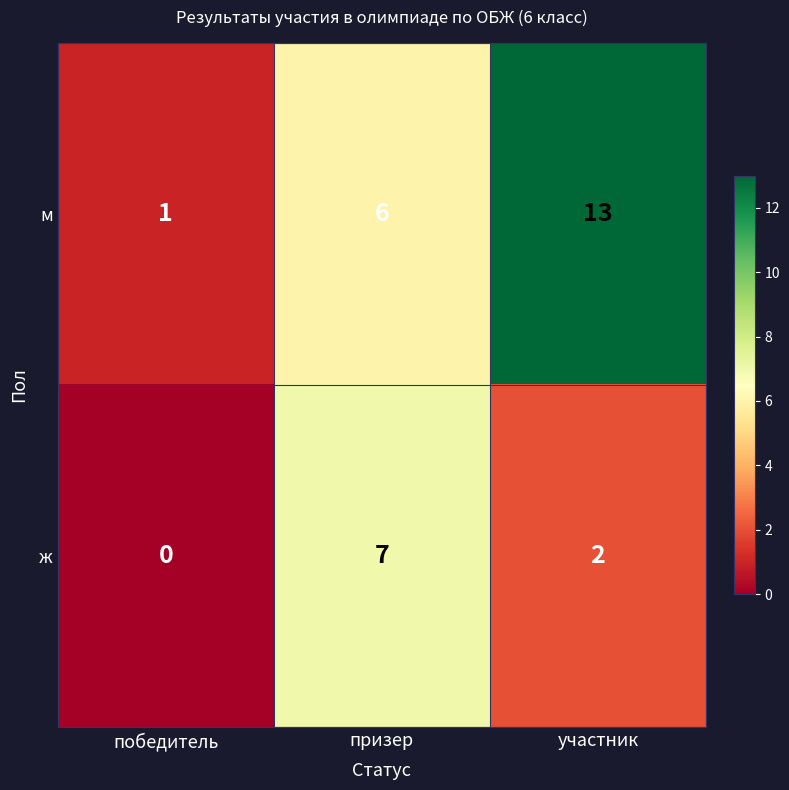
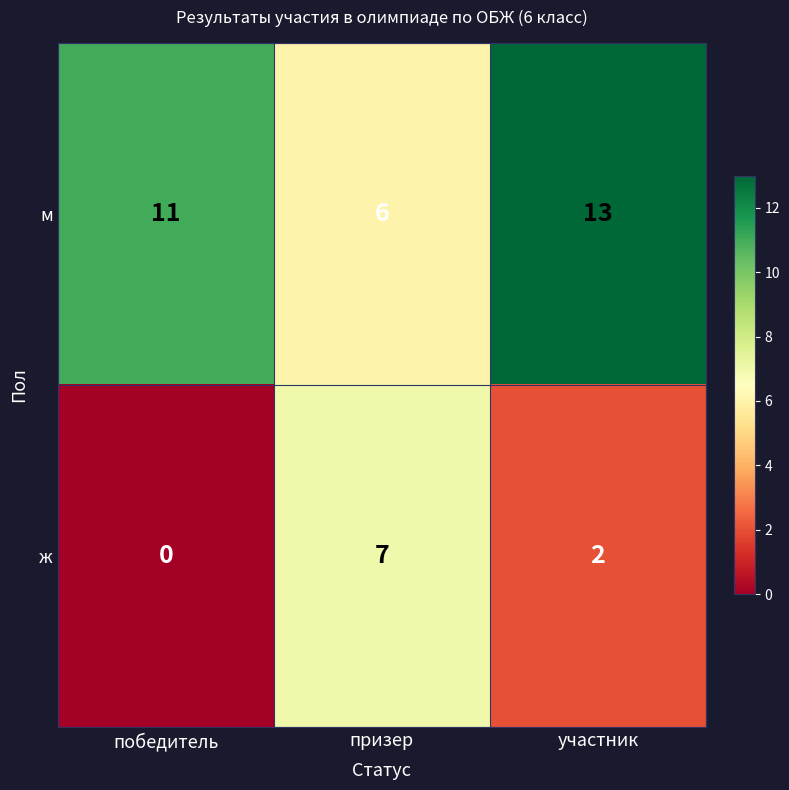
м, победитель: 1 -> 11
